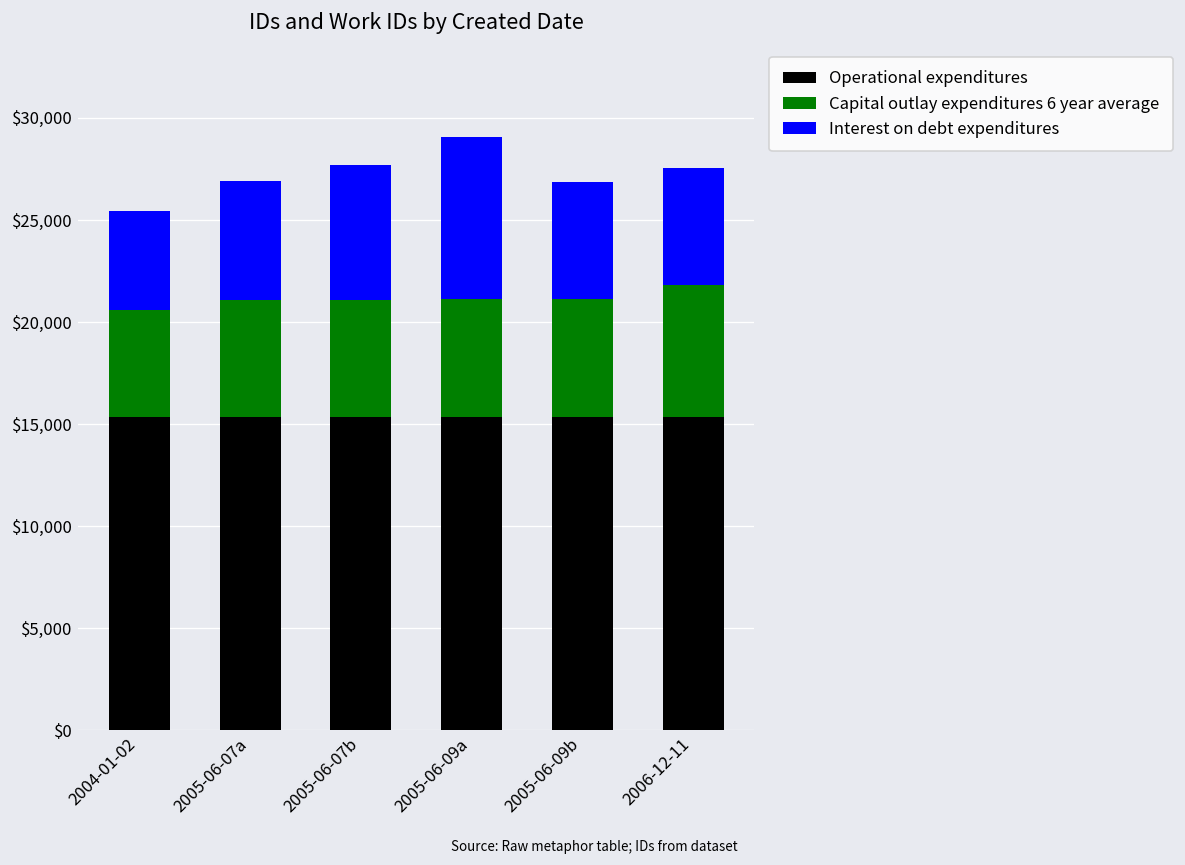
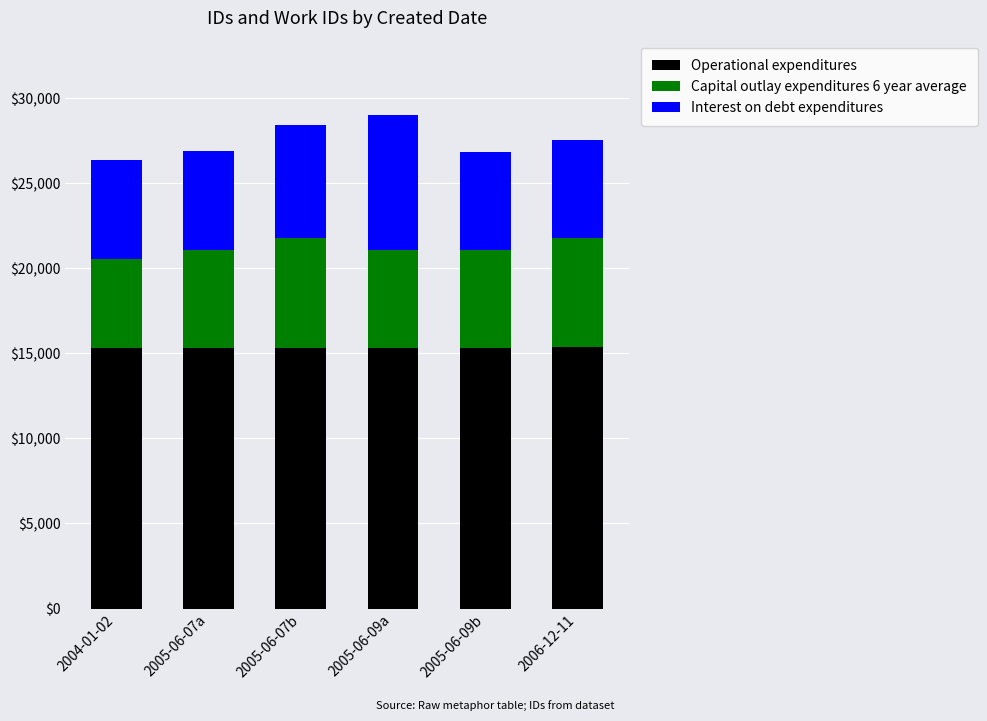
Interest on debt expenditures, 2004-01-02: $4,900 -> $5,800
Capital outlay expenditures 6 year average, 2005-06-07b: $5,700 -> $6,500
